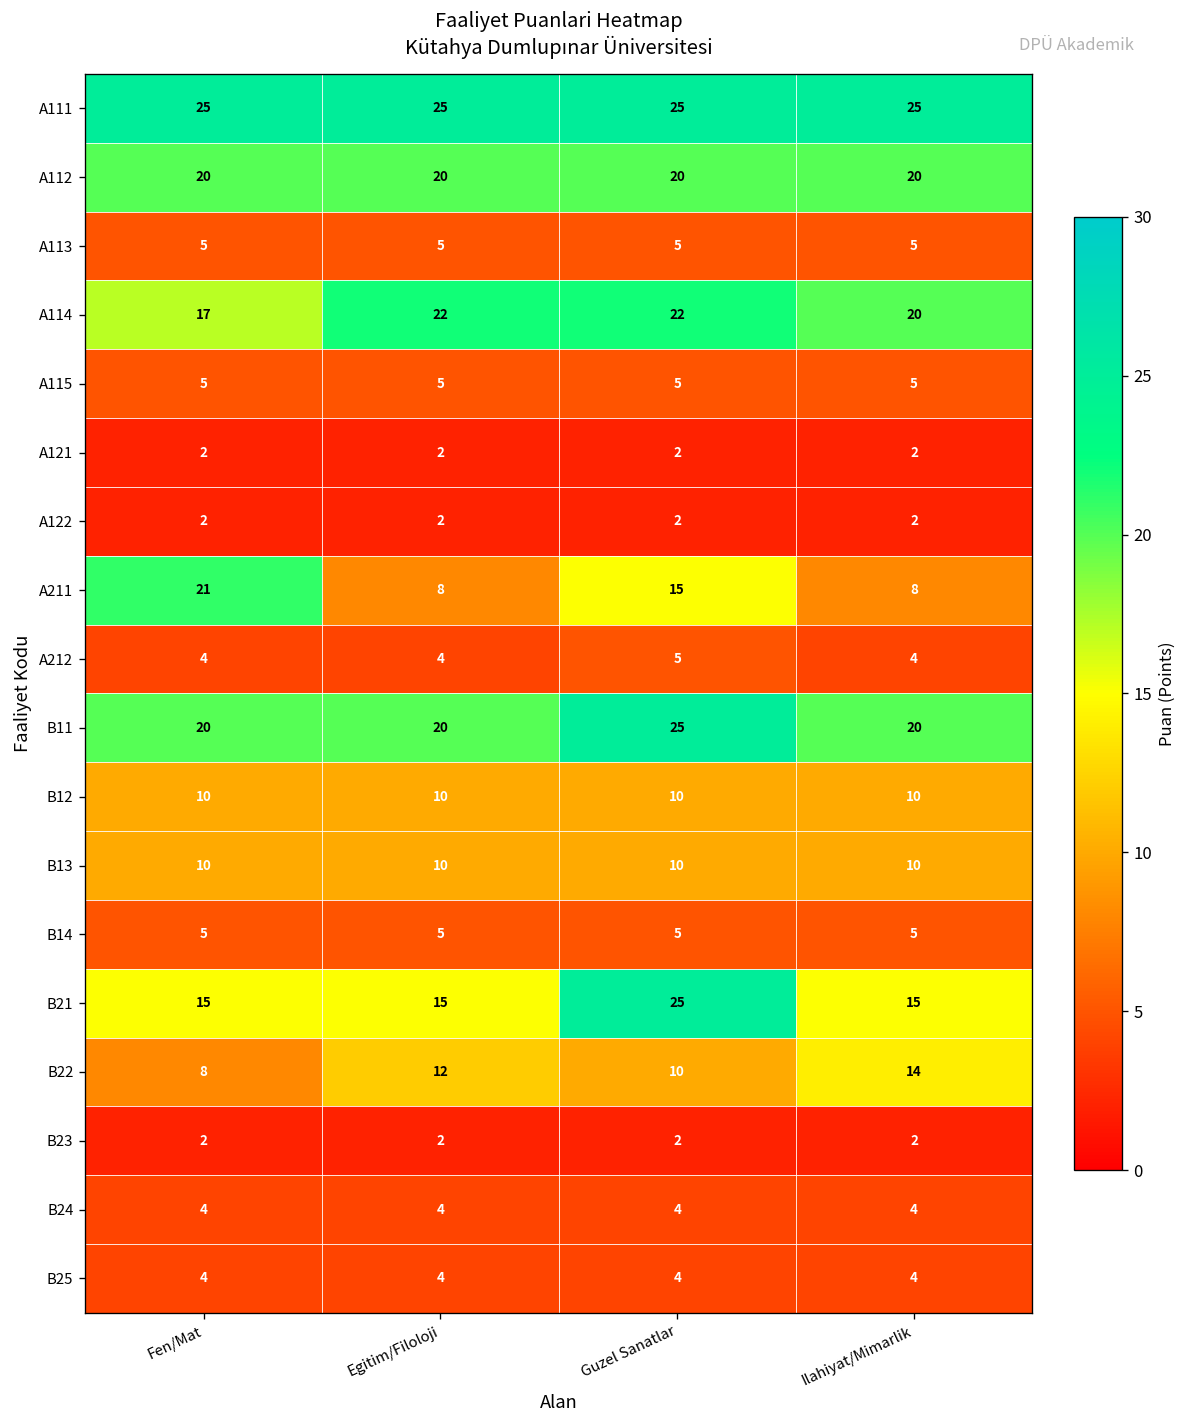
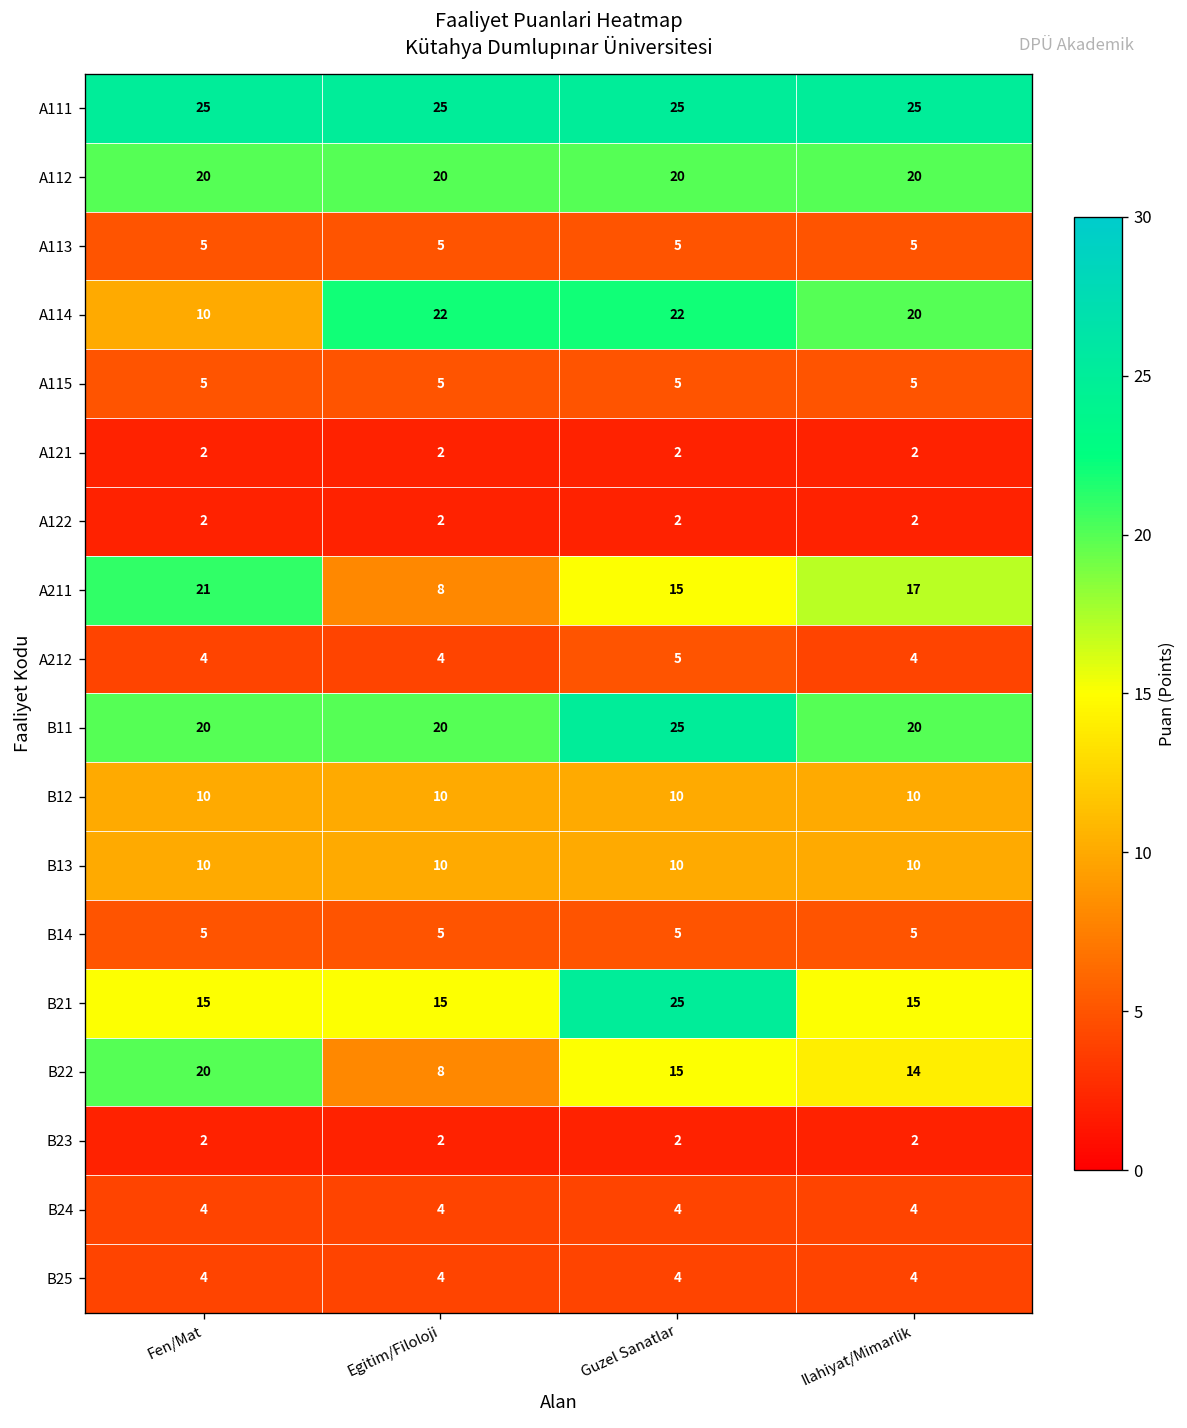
A114, Fen/Mat: 17 -> 10
A211, Ilahiyat/Mimarlik: 8 -> 17
B22, Fen/Mat: 8 -> 20
B22, Egitim/Filoloji: 12 -> 8
B22, Guzel Sanatlar: 10 -> 15
